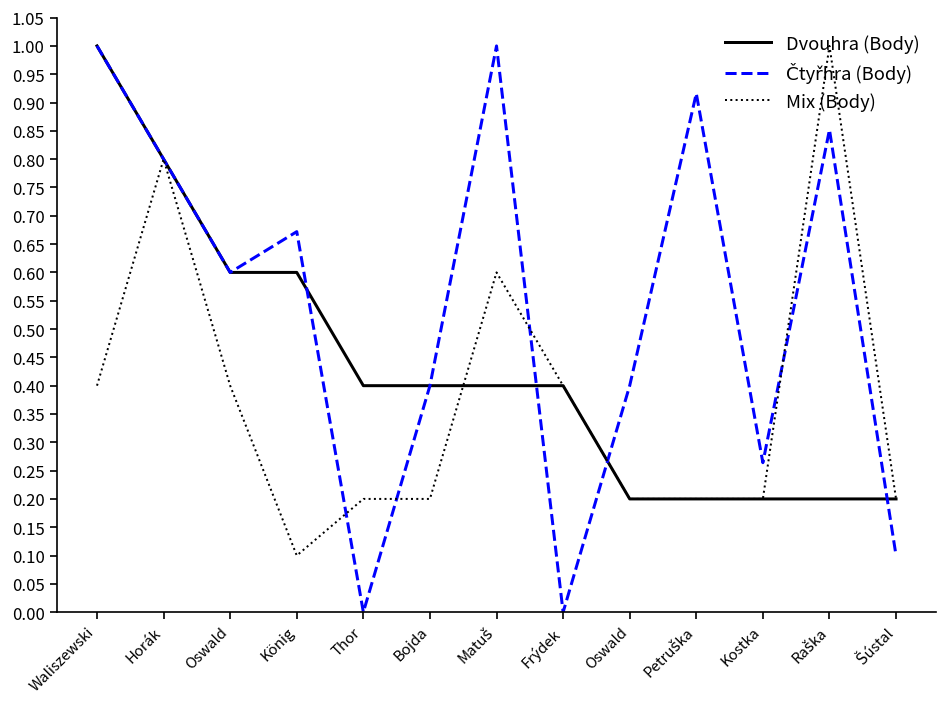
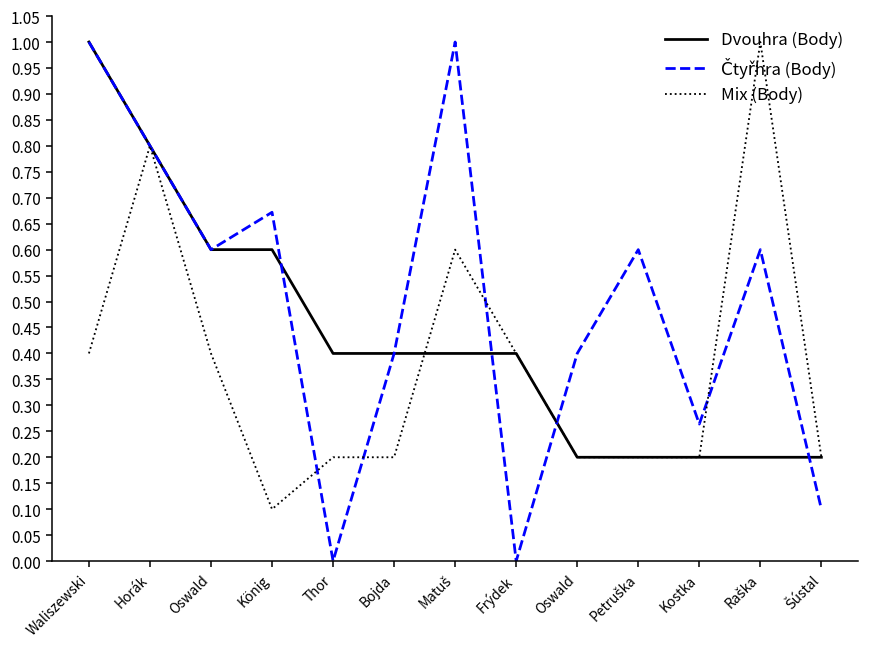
Čtyřhra (Body), Petruška: 0.92 -> 0.60
Čtyřhra (Body), Raška: 0.85 -> 0.60
